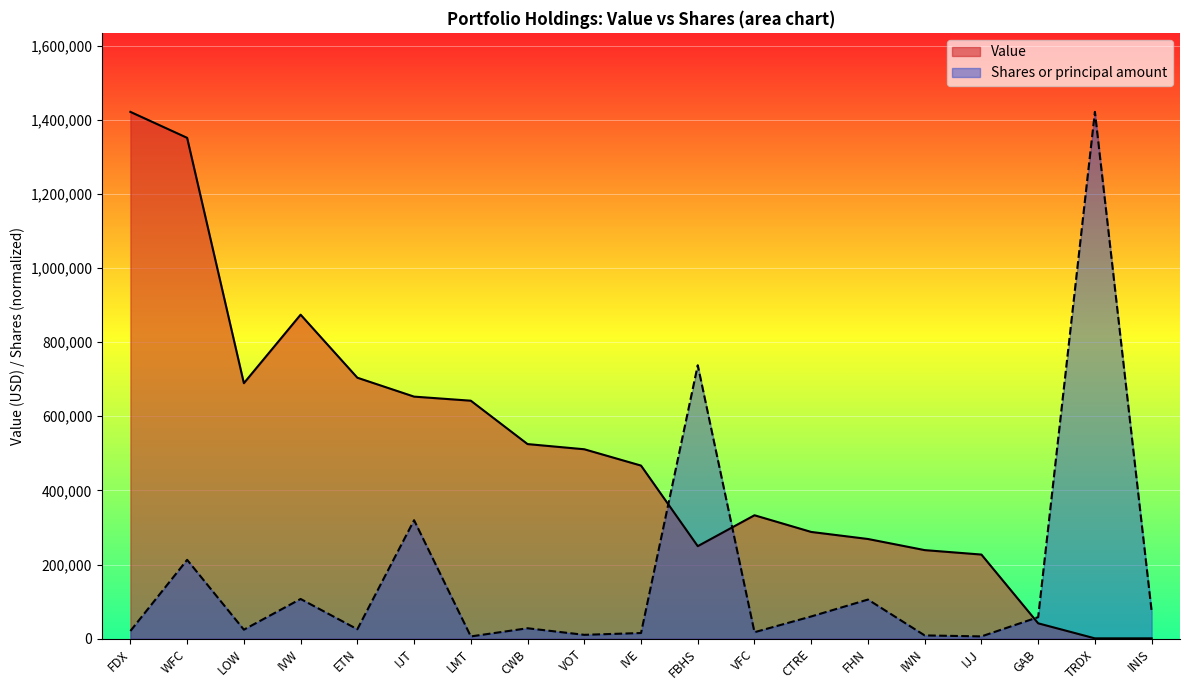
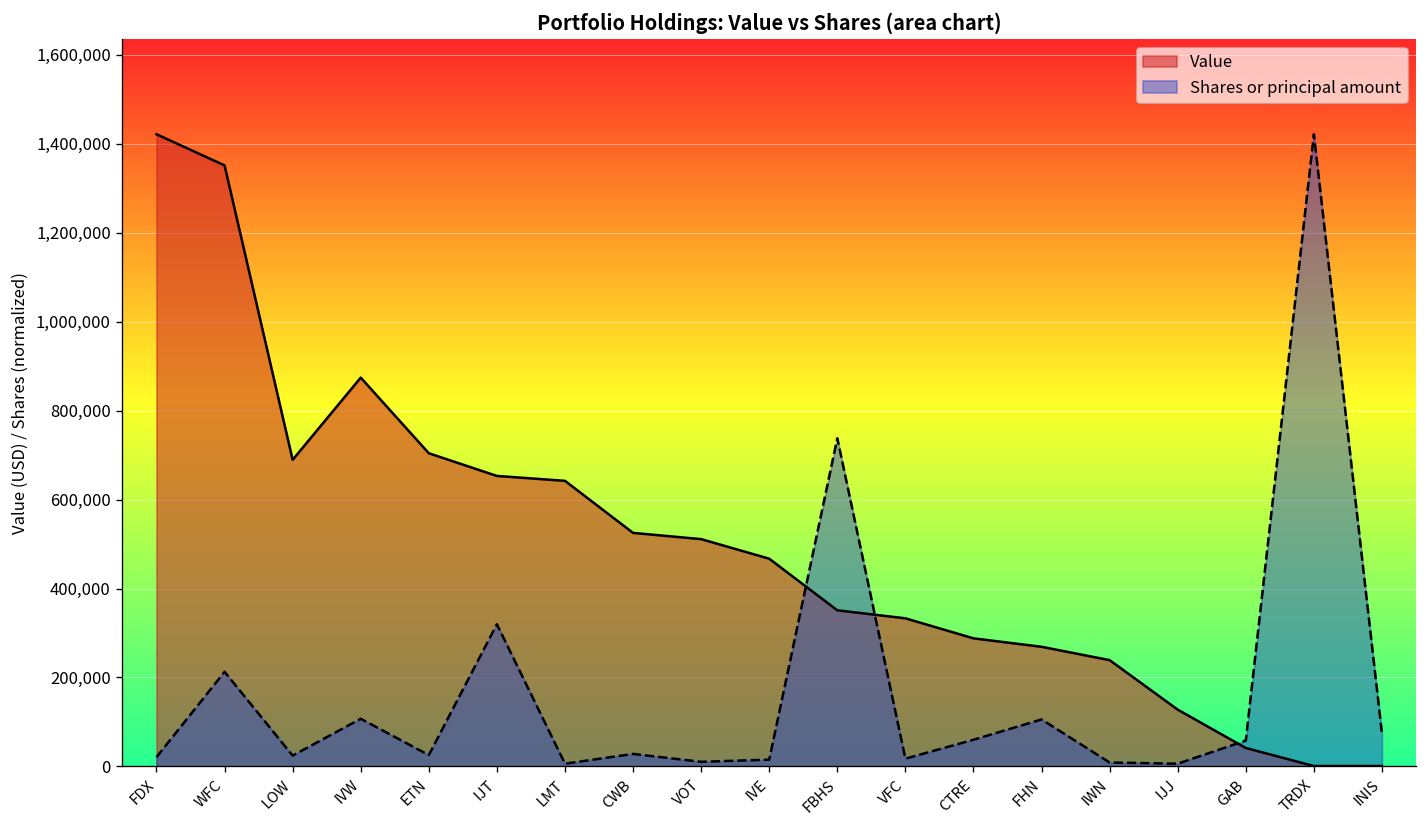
Value, FBHS: 250,000 -> 350,000
Value, IJJ: 230,000 -> 130,000
